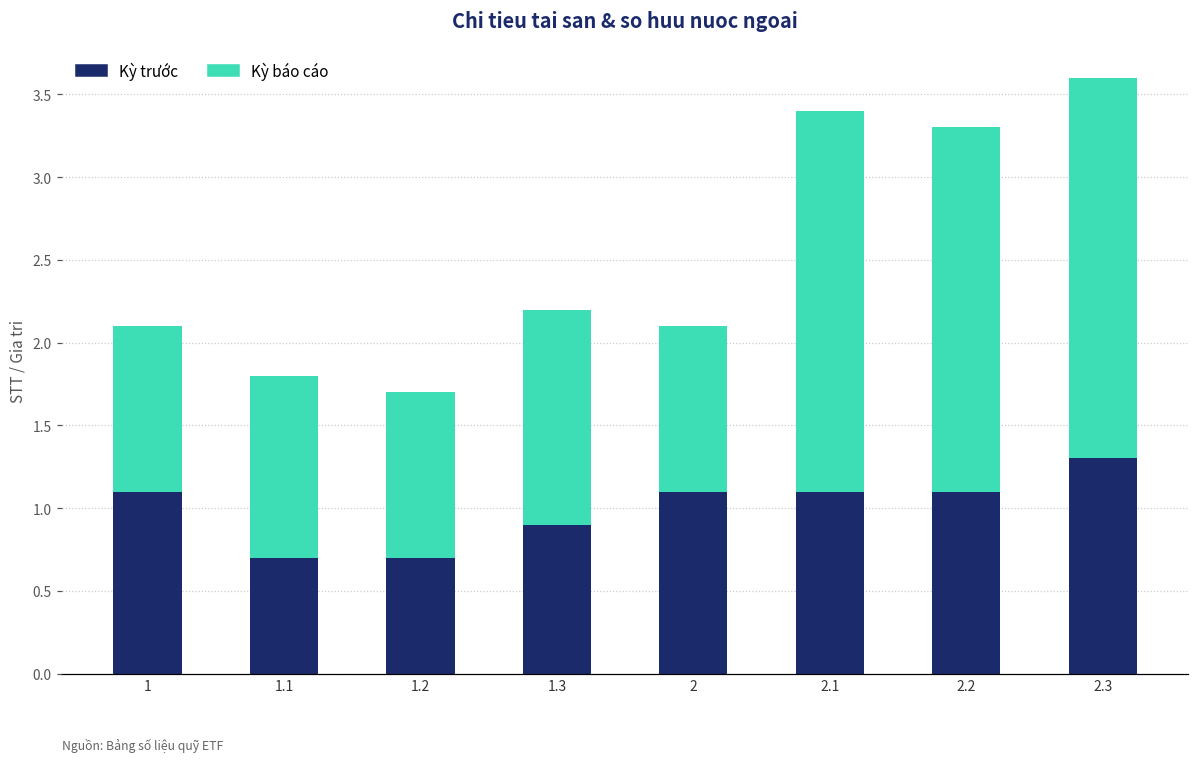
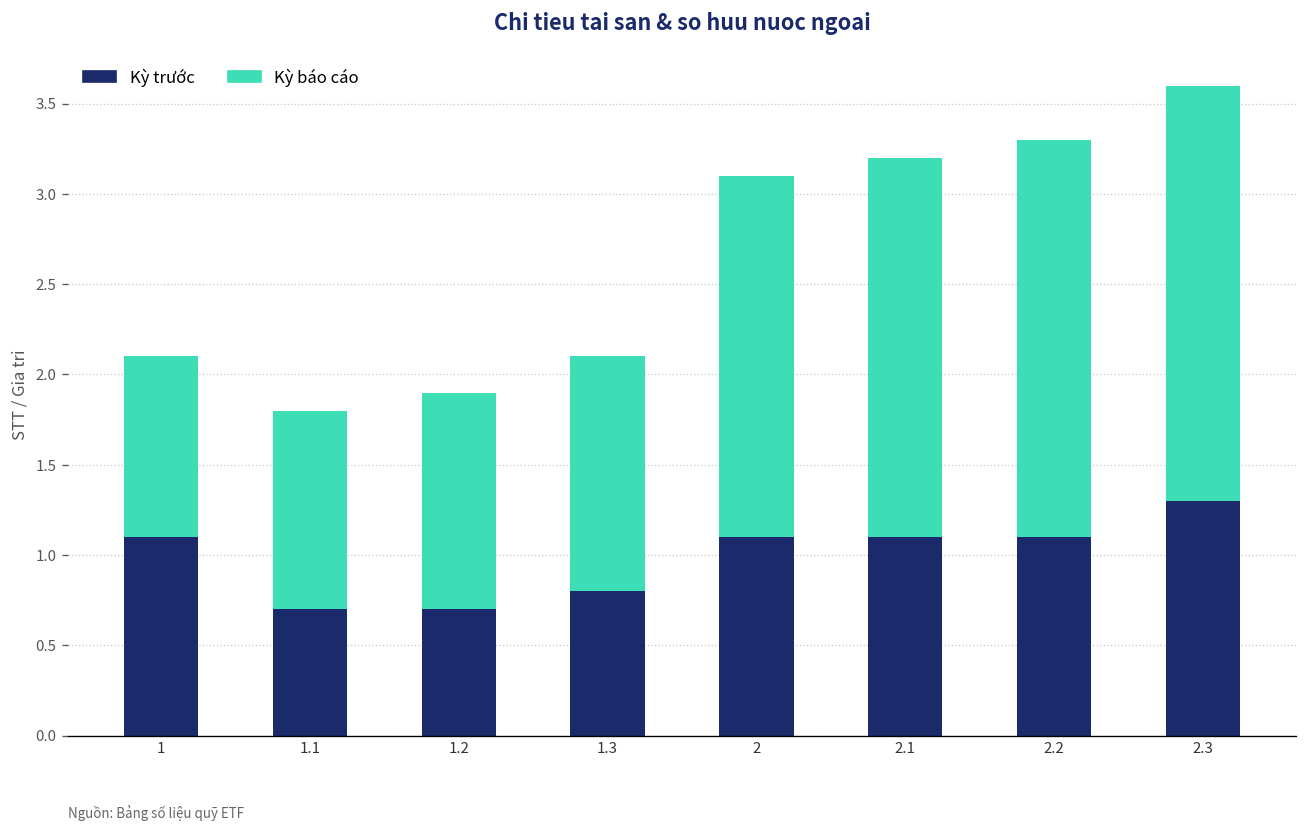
Kỳ báo cáo, 1.2: 1.0 -> 1.2
Kỳ trước, 1.3: 0.9 -> 0.8
Kỳ báo cáo, 2: 1 -> 2
Kỳ báo cáo, 2.1: 2.3 -> 2.1
